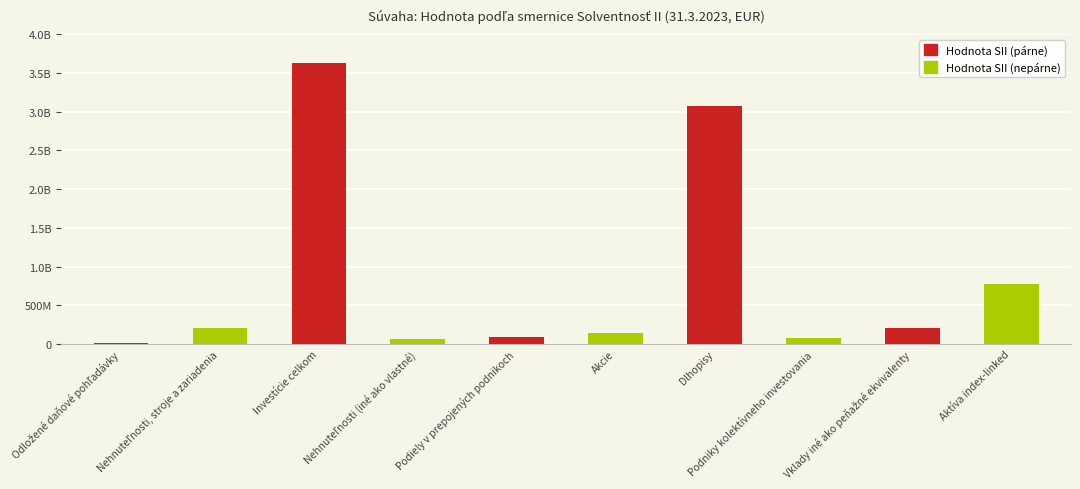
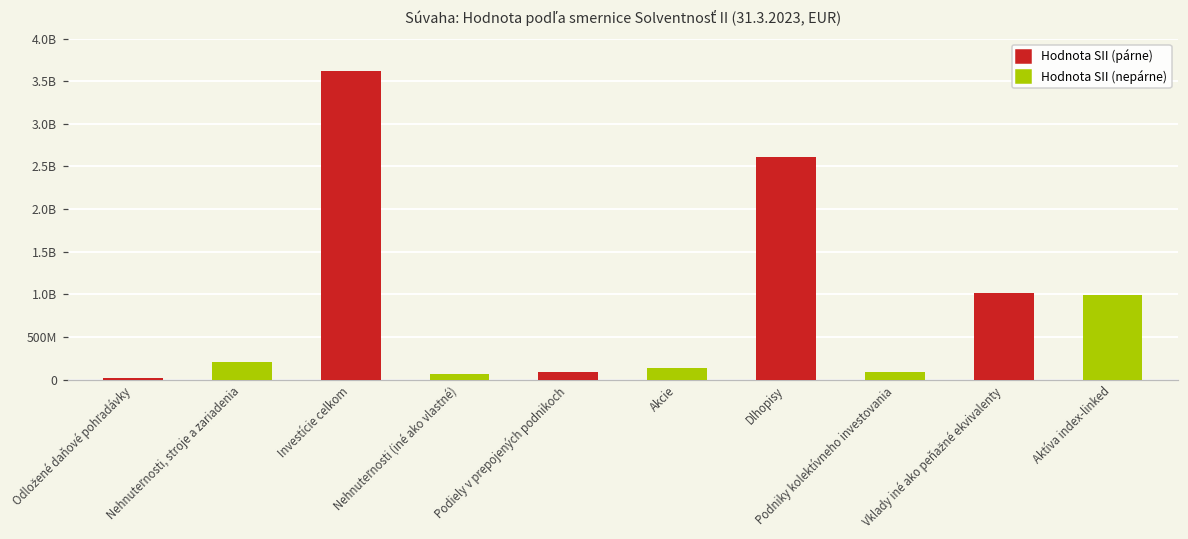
Dlhopisy: 3100000000 -> 2600000000
Vklady iné ako peňažné ekvivalenty: 200000000 -> 1000000000
Aktíva index-linked: 800000000 -> 1000000000
